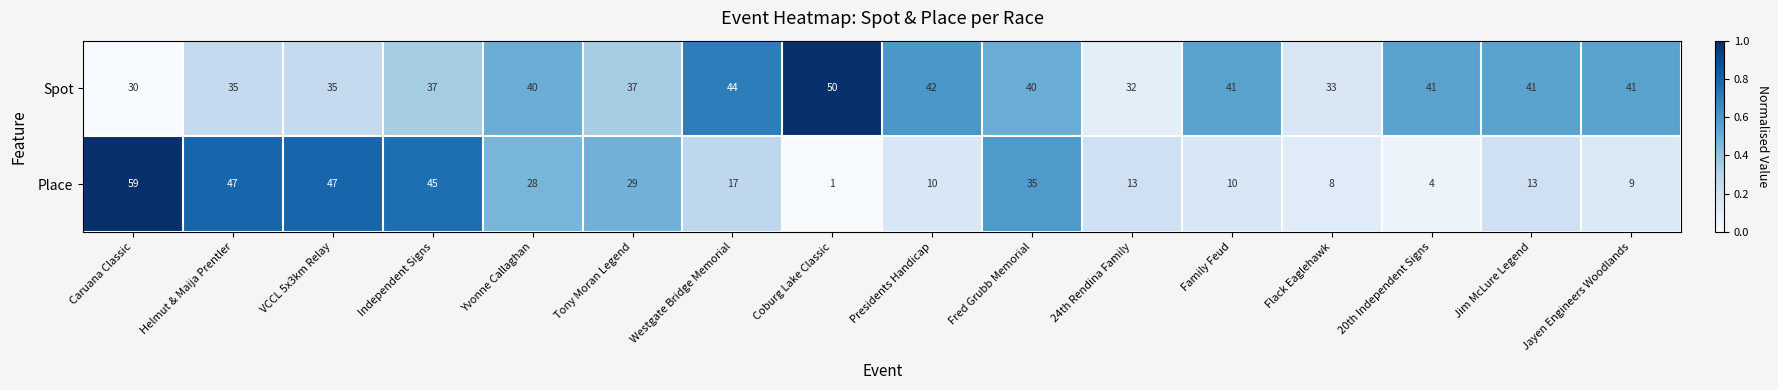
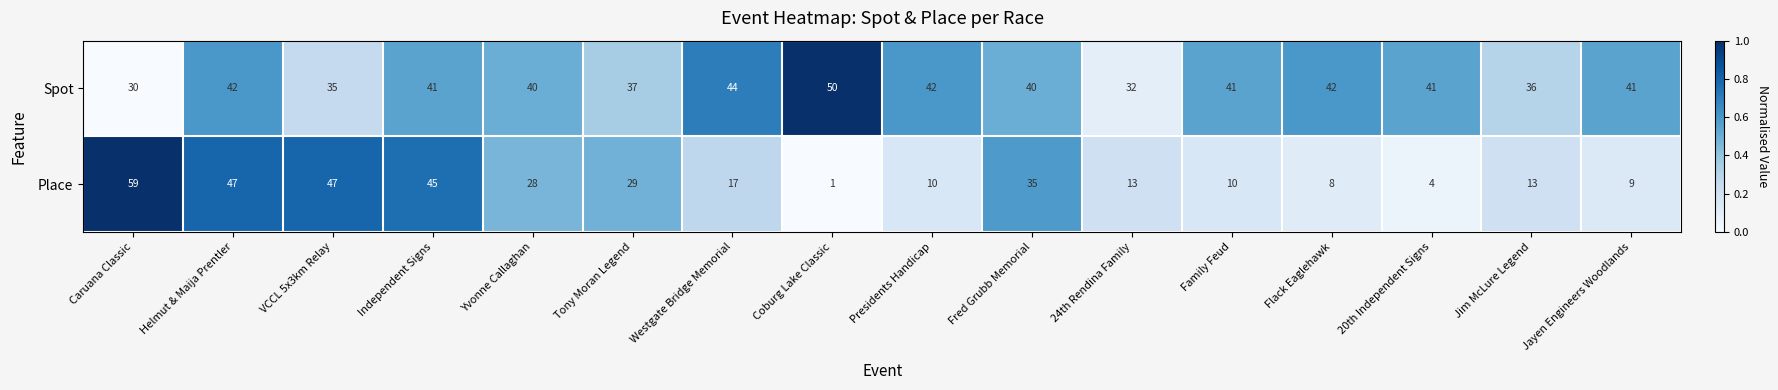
Spot, Helmut & Maija Prentler: 35 -> 42
Spot, Independent Signs: 37 -> 41
Spot, Flack Eaglehawk: 33 -> 42
Spot, Jim McLure Legend: 41 -> 36
